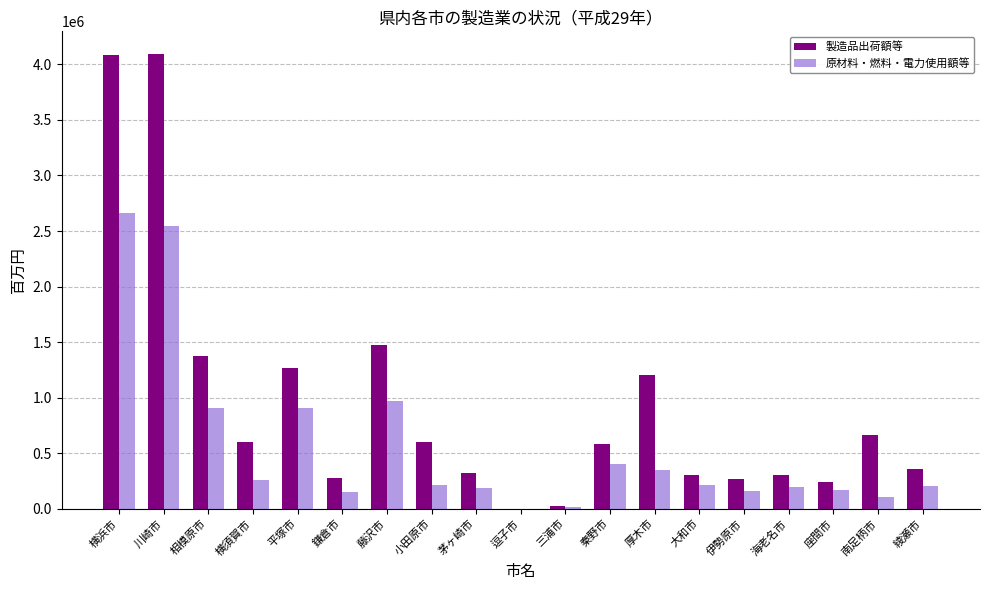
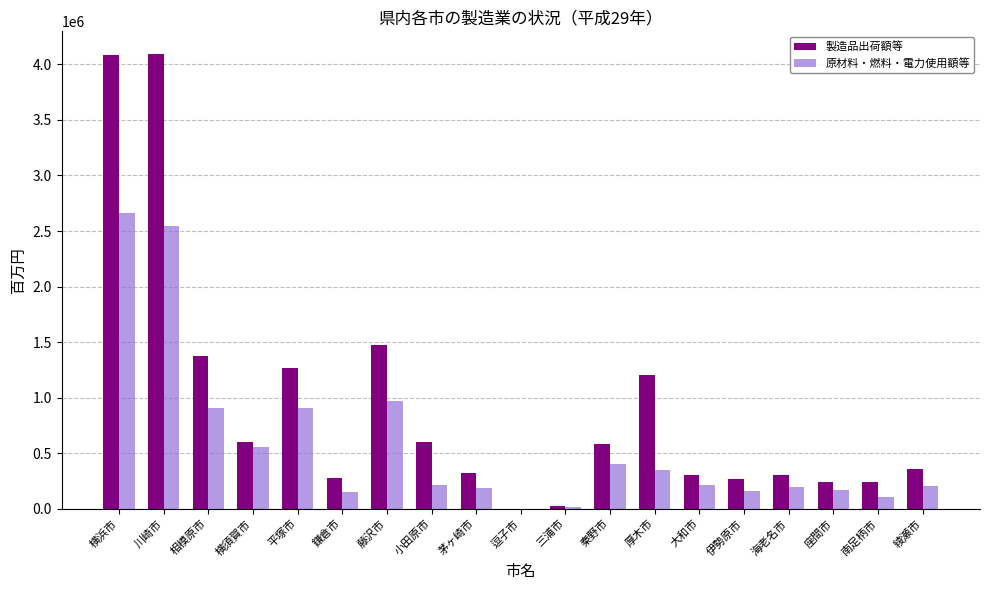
原材料・燃料・電力使用額等, 横須賀市: 260000 -> 550000
製造品出荷額等, 南足柄市: 670000 -> 240000
